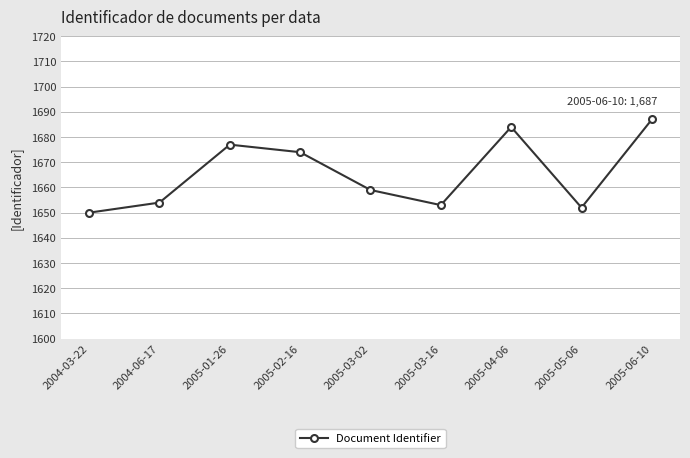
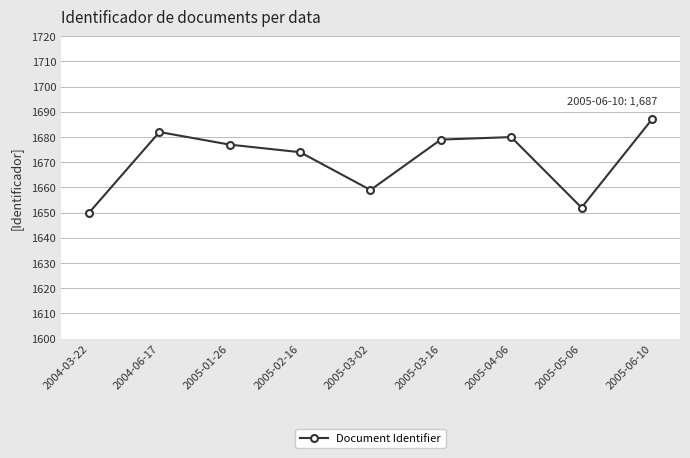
2004-06-17: 1654 -> 1682
2005-03-16: 1653 -> 1679
2005-04-06: 1684 -> 1680
